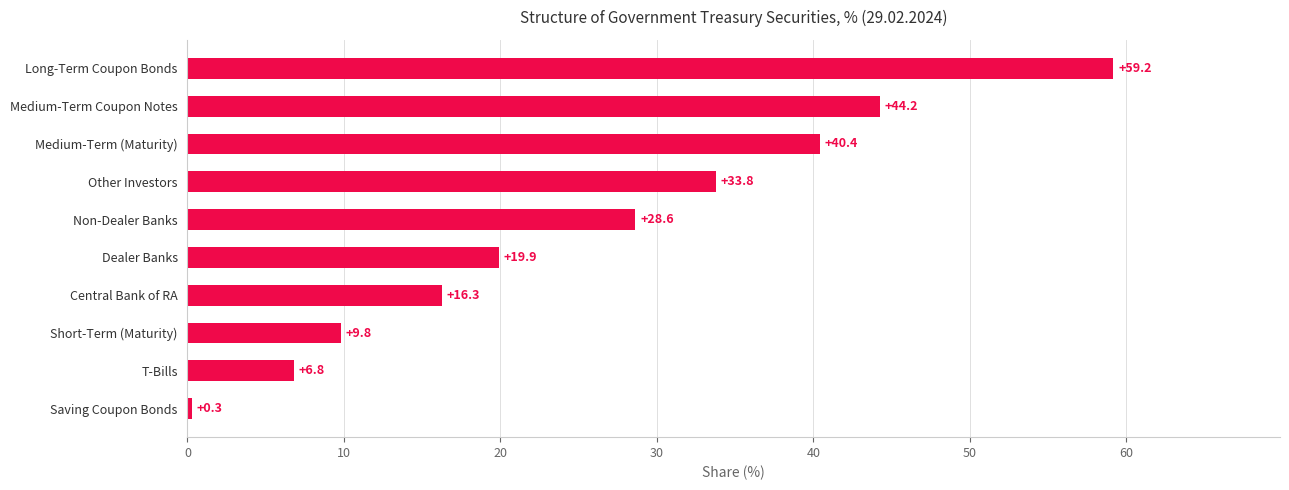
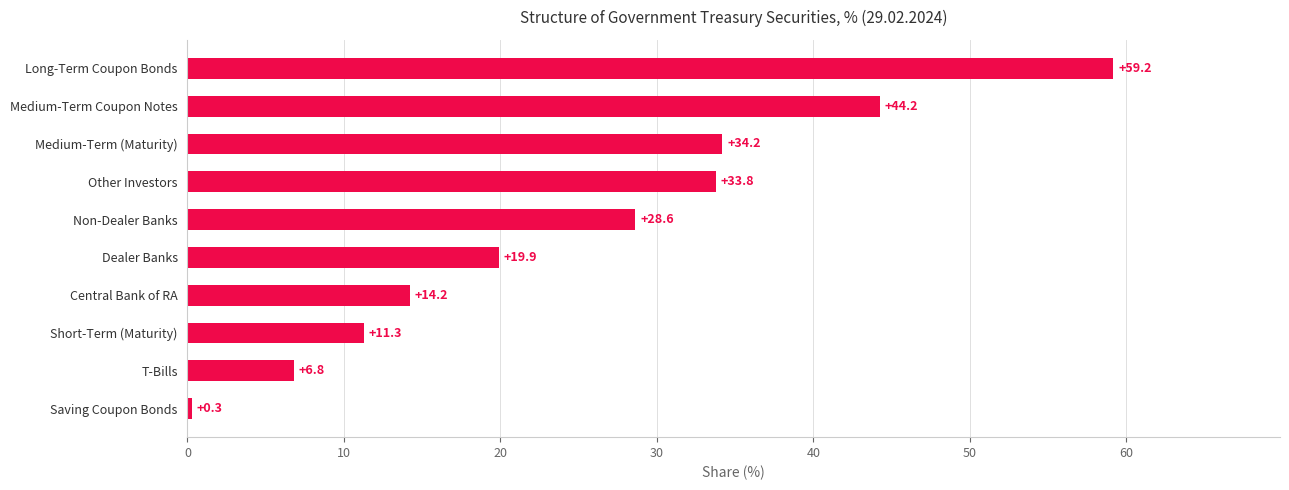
Medium-Term (Maturity): +40.4 -> +34.2
Central Bank of RA: +16.3 -> +14.2
Short-Term (Maturity): +9.8 -> +11.3
